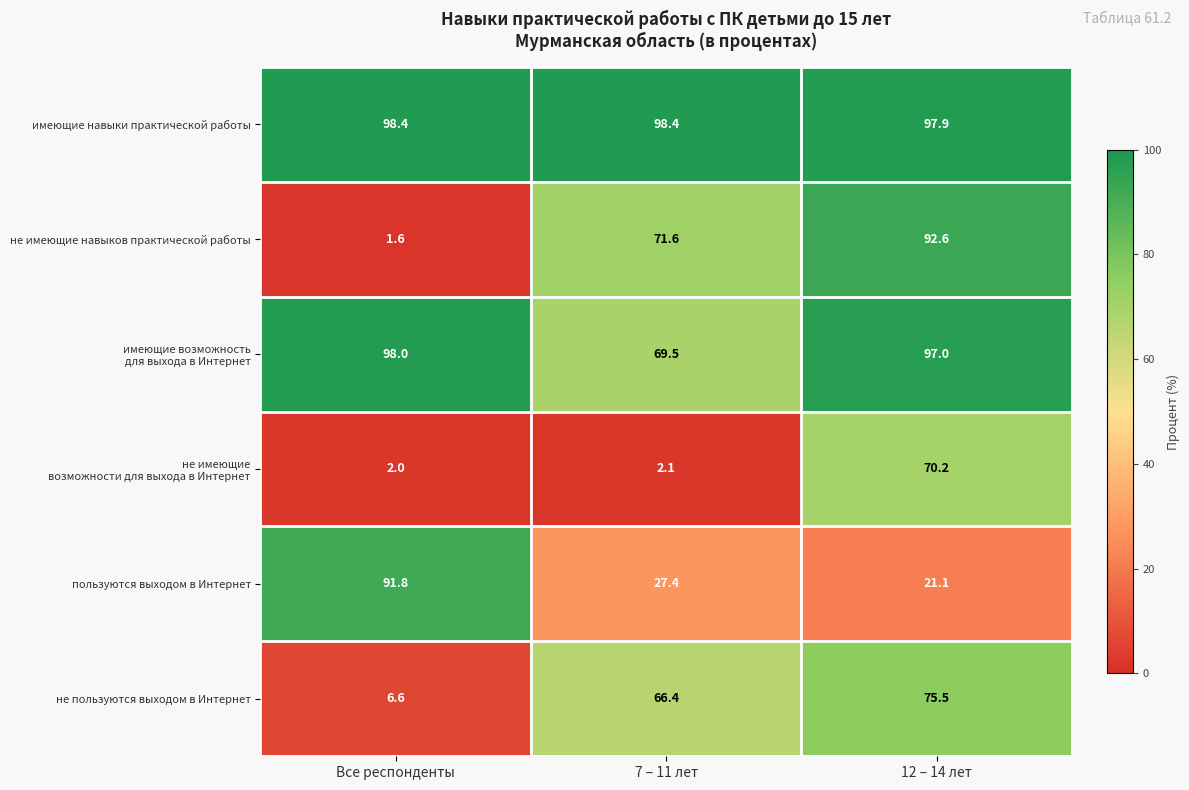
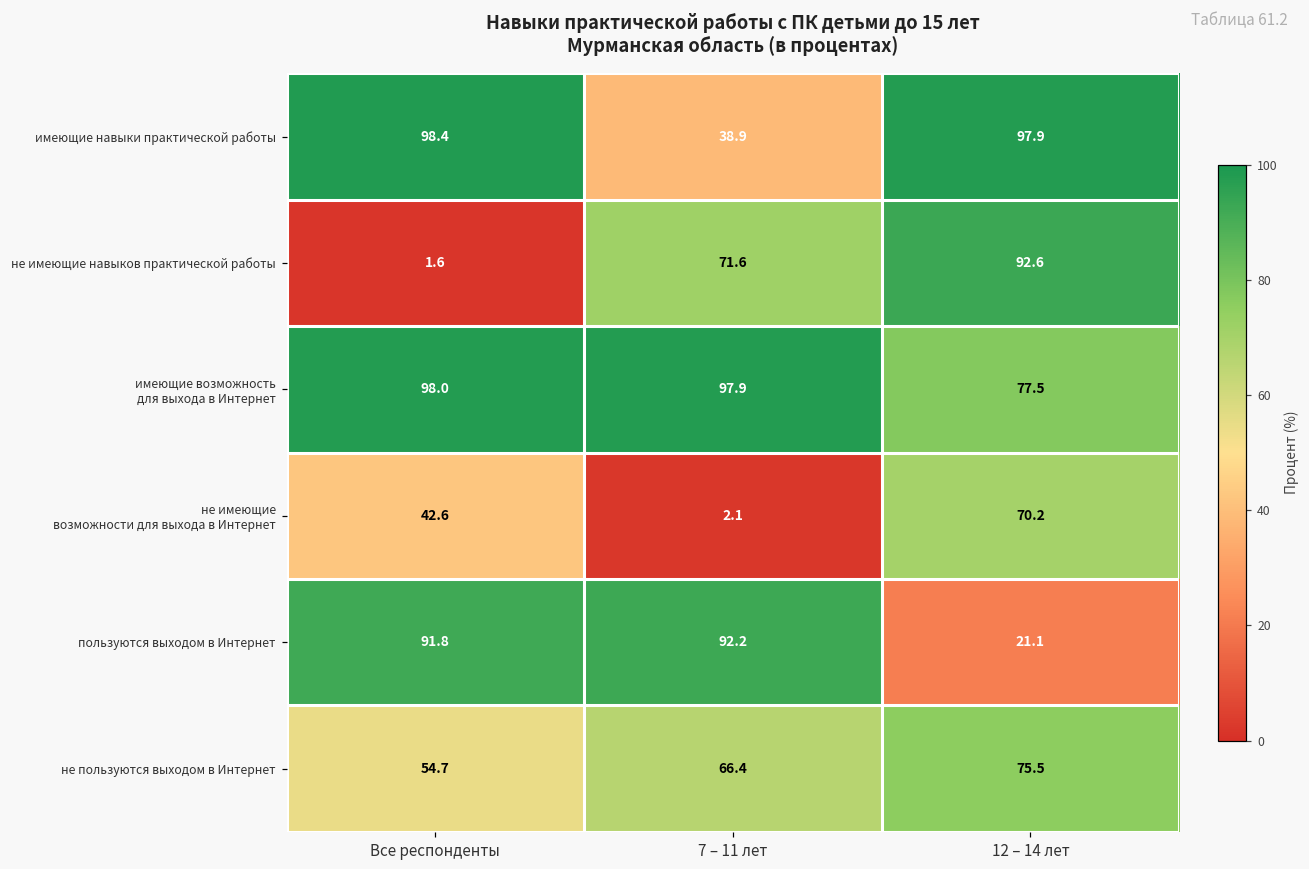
имеющие навыки практической работы, 7 – 11 лет: 98.4 -> 38.9
имеющие возможность для выхода в Интернет, 7 – 11 лет: 69.5 -> 97.9
имеющие возможность для выхода в Интернет, 12 – 14 лет: 97.0 -> 77.5
не имеющие возможности для выхода в Интернет, Все респонденты: 2.0 -> 42.6
пользуются выходом в Интернет, 7 – 11 лет: 27.4 -> 92.2
не пользуются выходом в Интернет, Все респонденты: 6.6 -> 54.7
